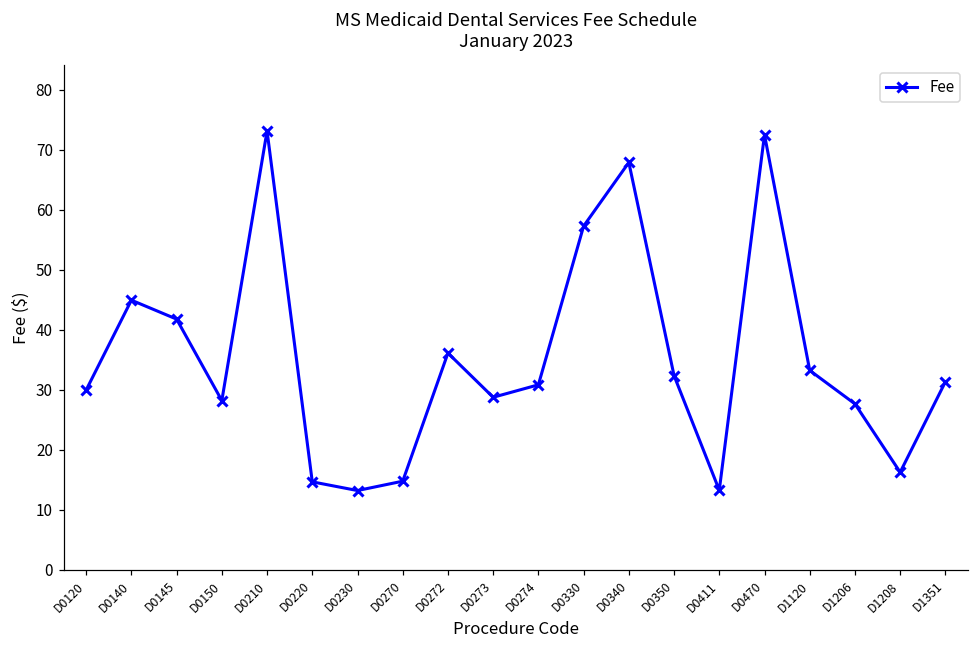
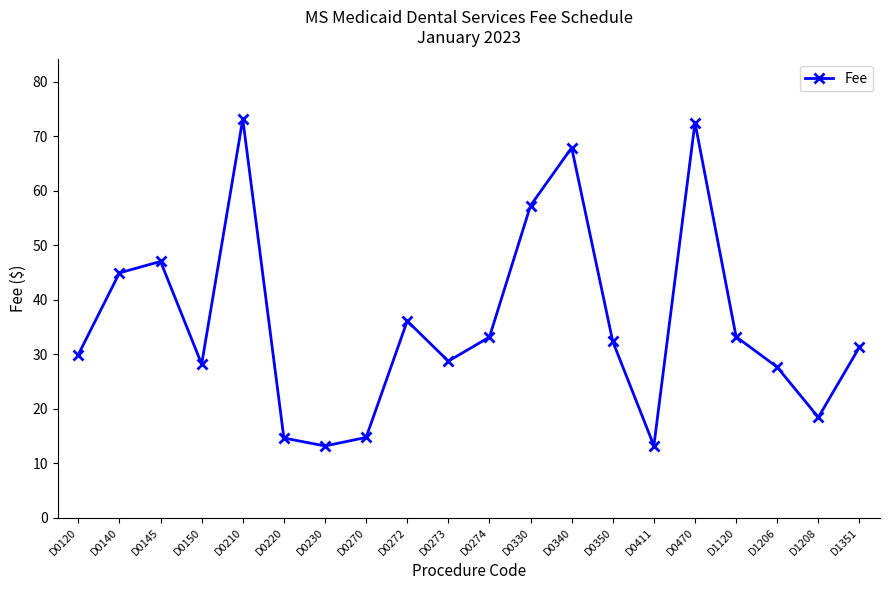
D0145: 42 -> 47
D0274: 31 -> 33
D1208: 16 -> 18
